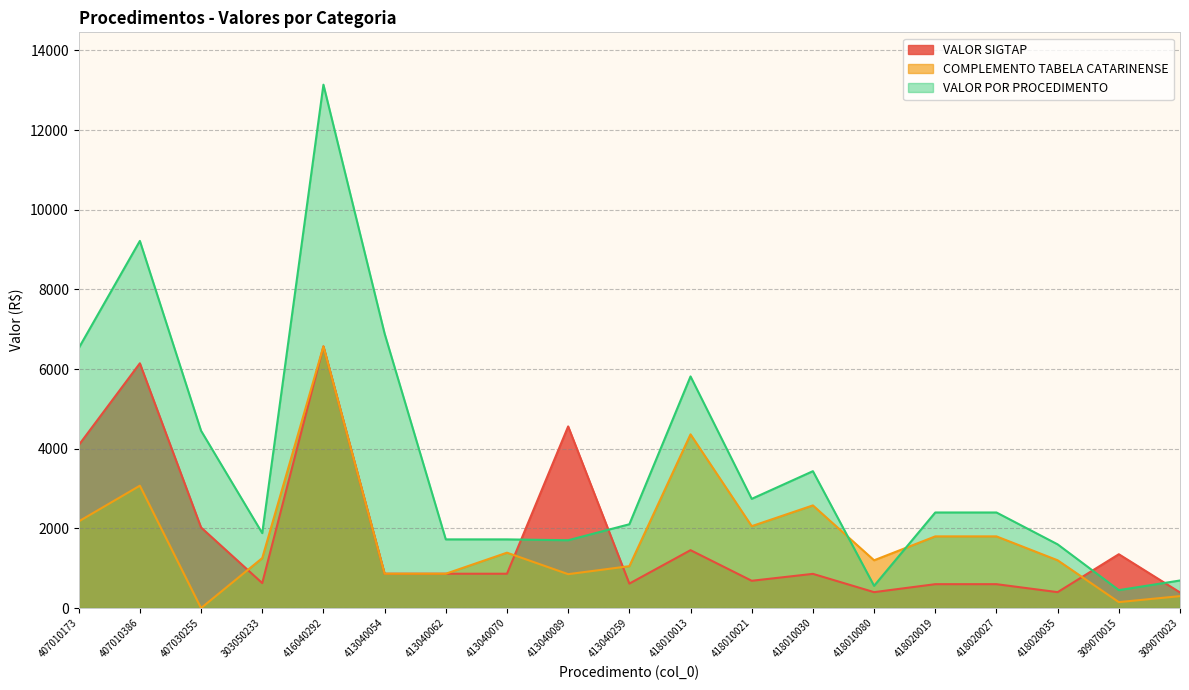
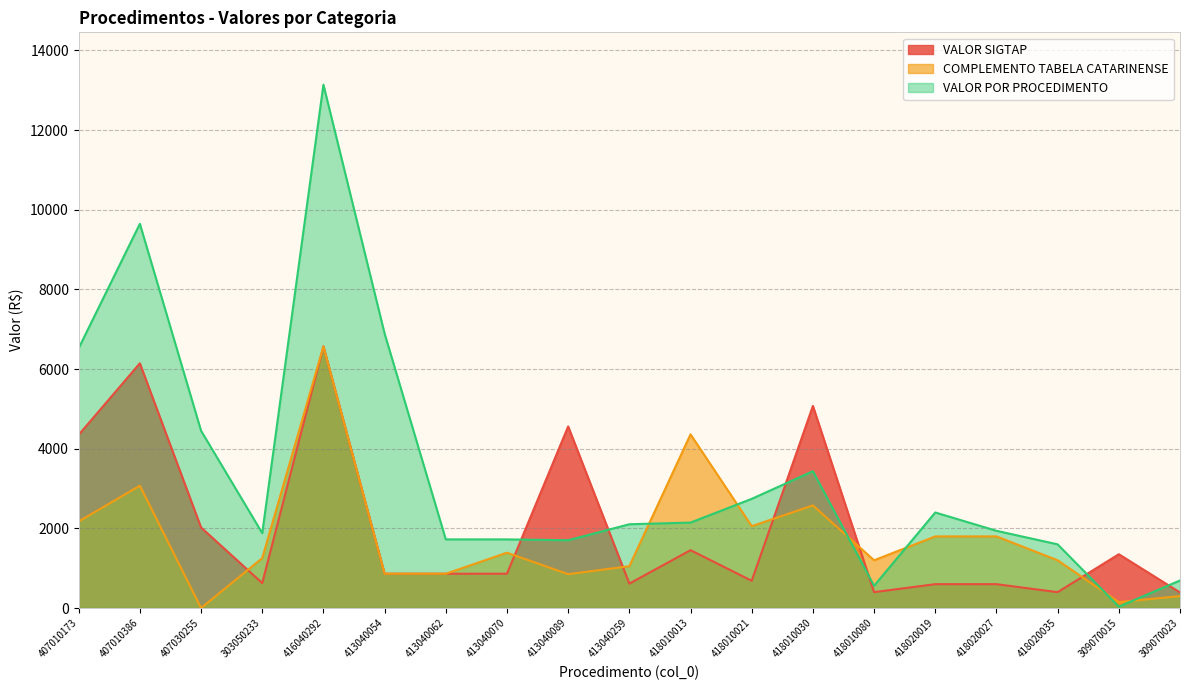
VALOR SIGTAP, 407010173: 4100 -> 4400
VALOR POR PROCEDIMENTO, 407010386: 9200 -> 9600
VALOR POR PROCEDIMENTO, 418010013: 5800 -> 2100
VALOR SIGTAP, 418010030: 900 -> 5100
VALOR POR PROCEDIMENTO, 418020027: 2400 -> 1900
VALOR POR PROCEDIMENTO, 309070015: 500 -> 0
